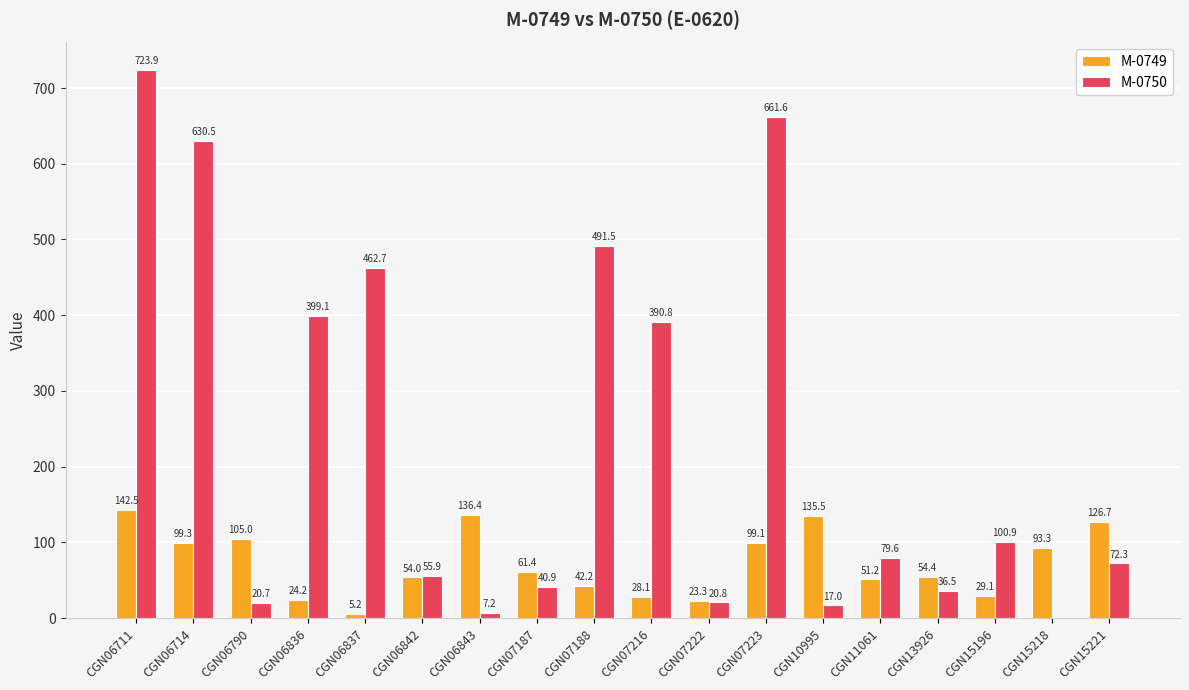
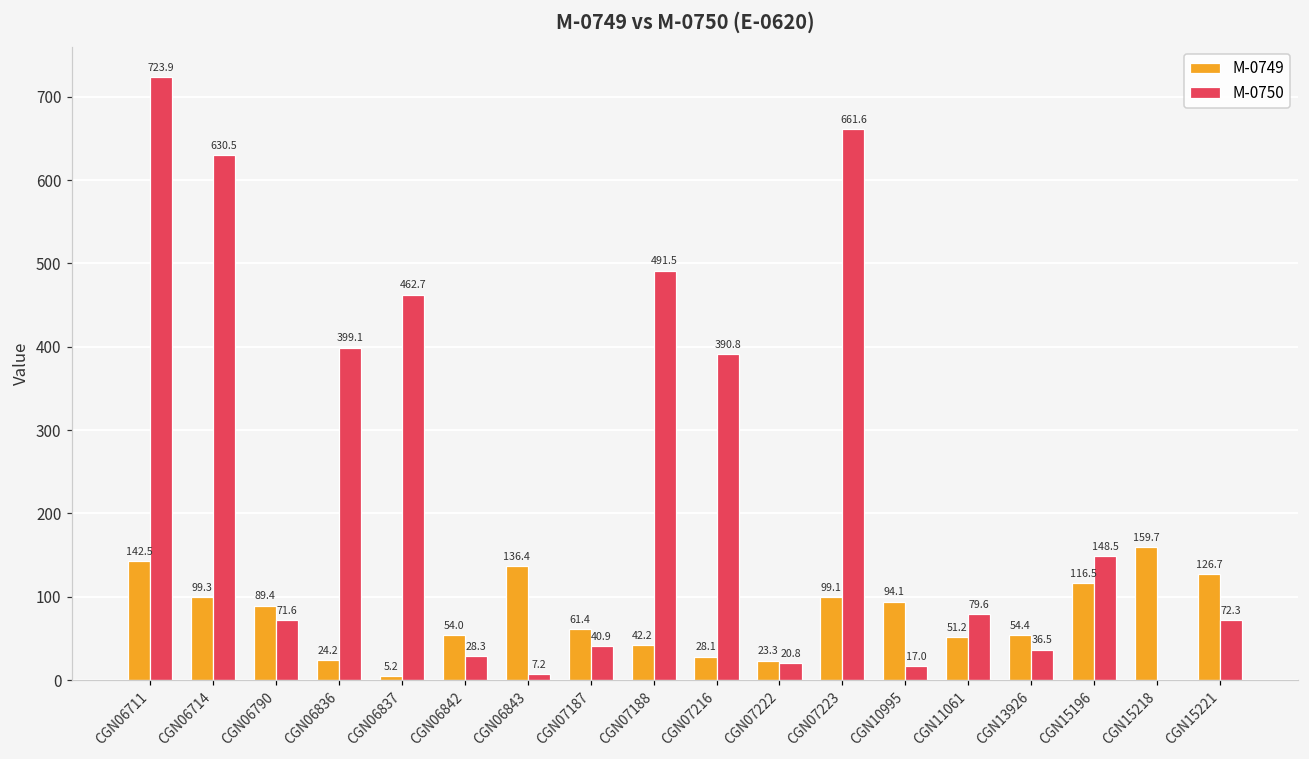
M-0749, CGN06790: 105.0 -> 89.4
M-0750, CGN06790: 20.7 -> 71.6
M-0750, CGN06842: 55.9 -> 28.3
M-0749, CGN10995: 135.5 -> 94.1
M-0749, CGN15196: 29.1 -> 116.5
M-0750, CGN15196: 100.9 -> 148.5
M-0749, CGN15218: 93.3 -> 159.7
